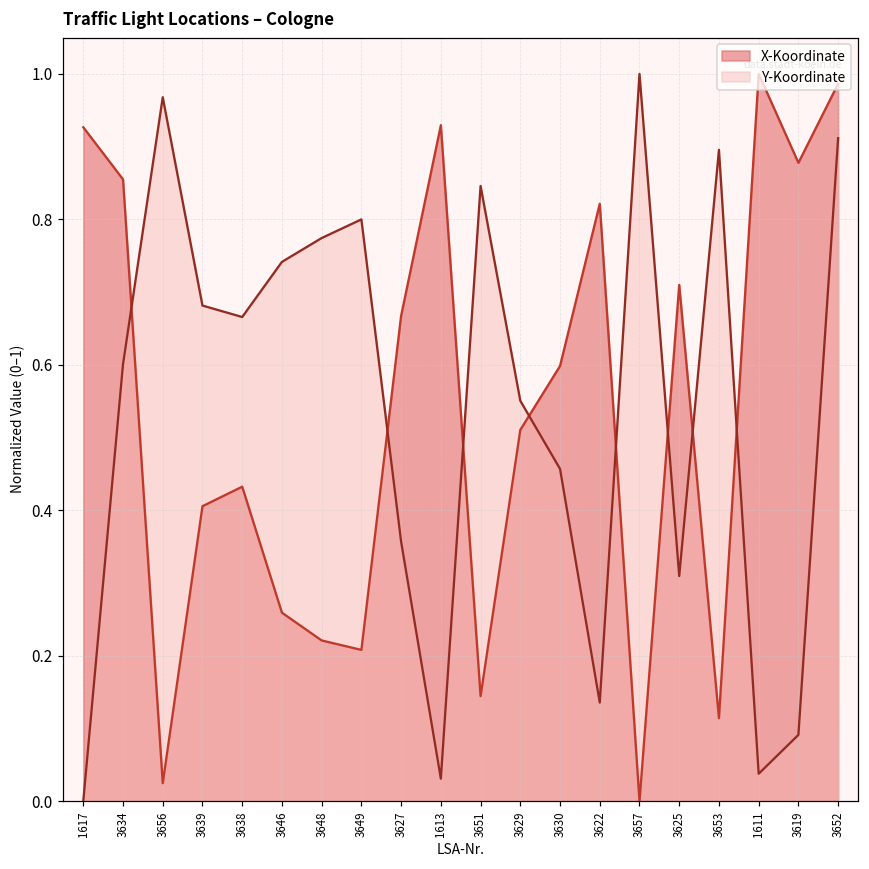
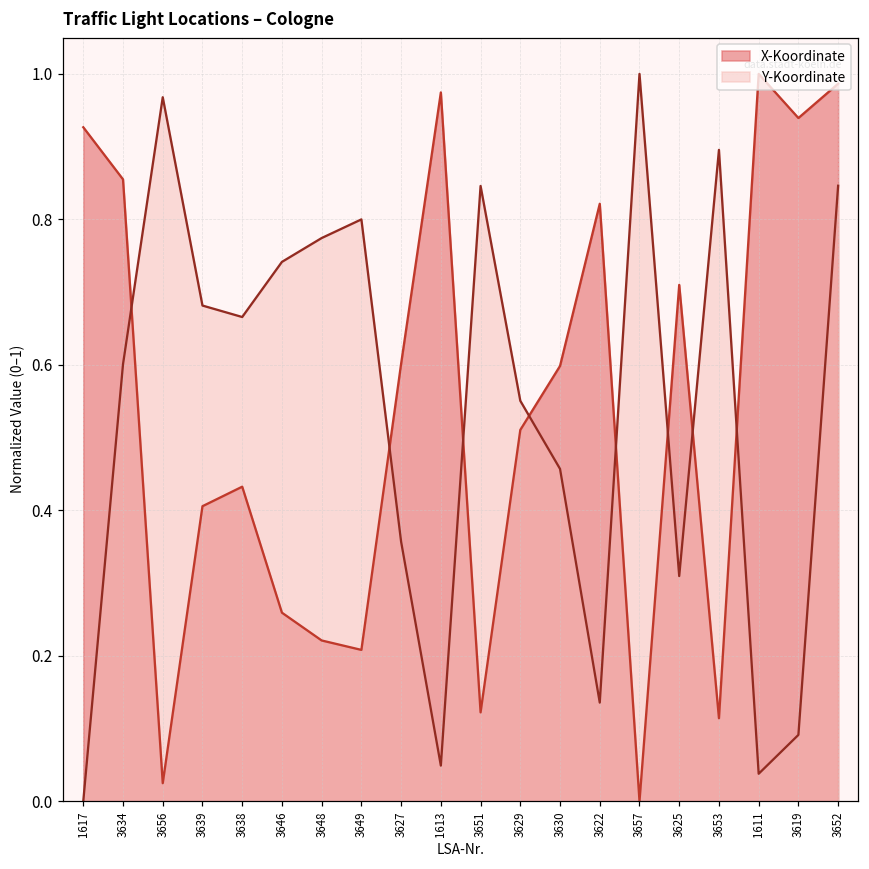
X-Koordinate, 3627: 0.67 -> 0.60
X-Koordinate, 1613: 0.93 -> 0.97
Y-Koordinate, 1613: 0.03 -> 0.05
X-Koordinate, 3651: 0.14 -> 0.12
X-Koordinate, 3619: 0.88 -> 0.94
Y-Koordinate, 3652: 0.91 -> 0.85
